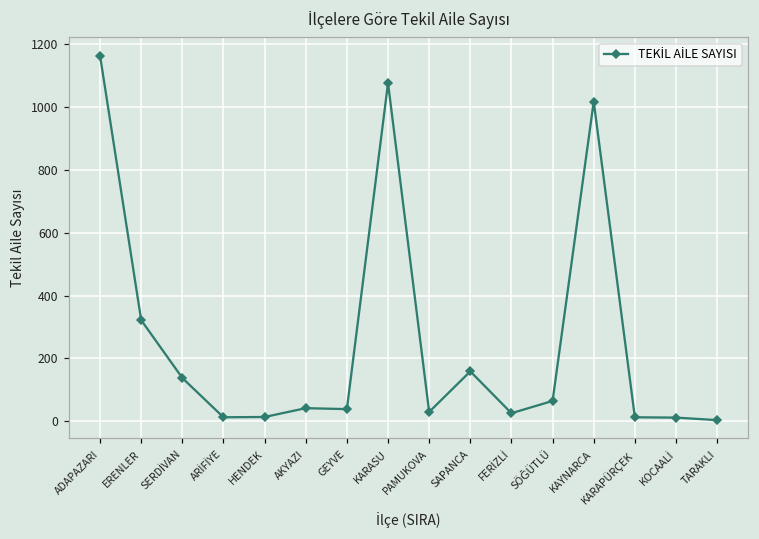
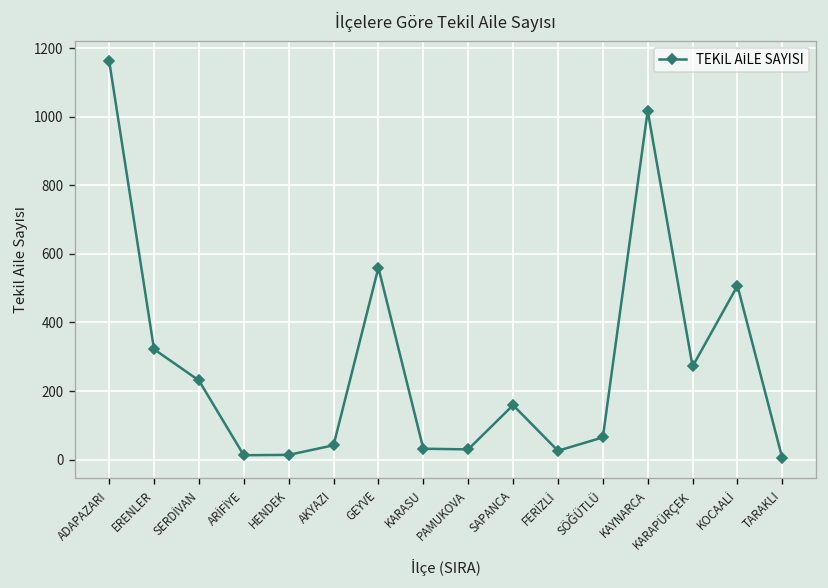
SERDİVAN: 140 -> 230
GEYVE: 40 -> 560
KARASU: 1080 -> 30
KARAPÜRÇEK: 10 -> 270
KOCAALİ: 10 -> 510
